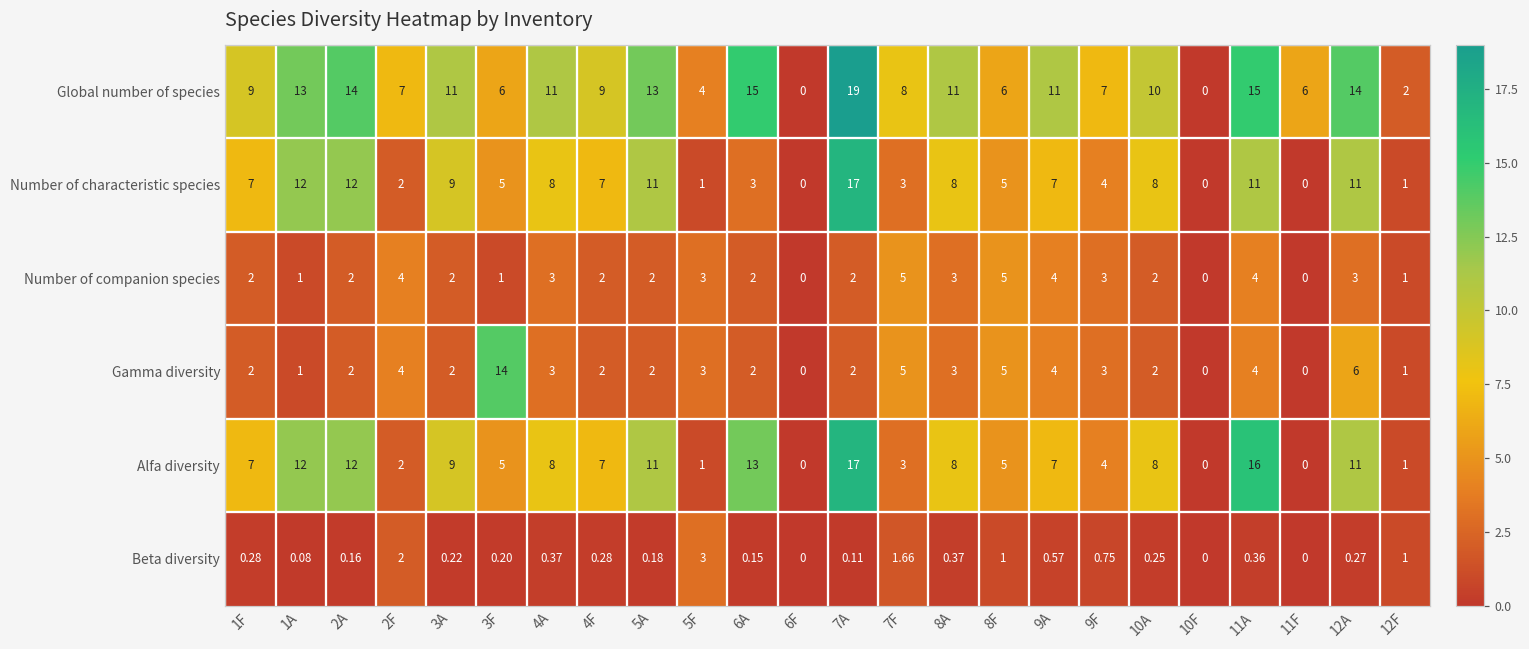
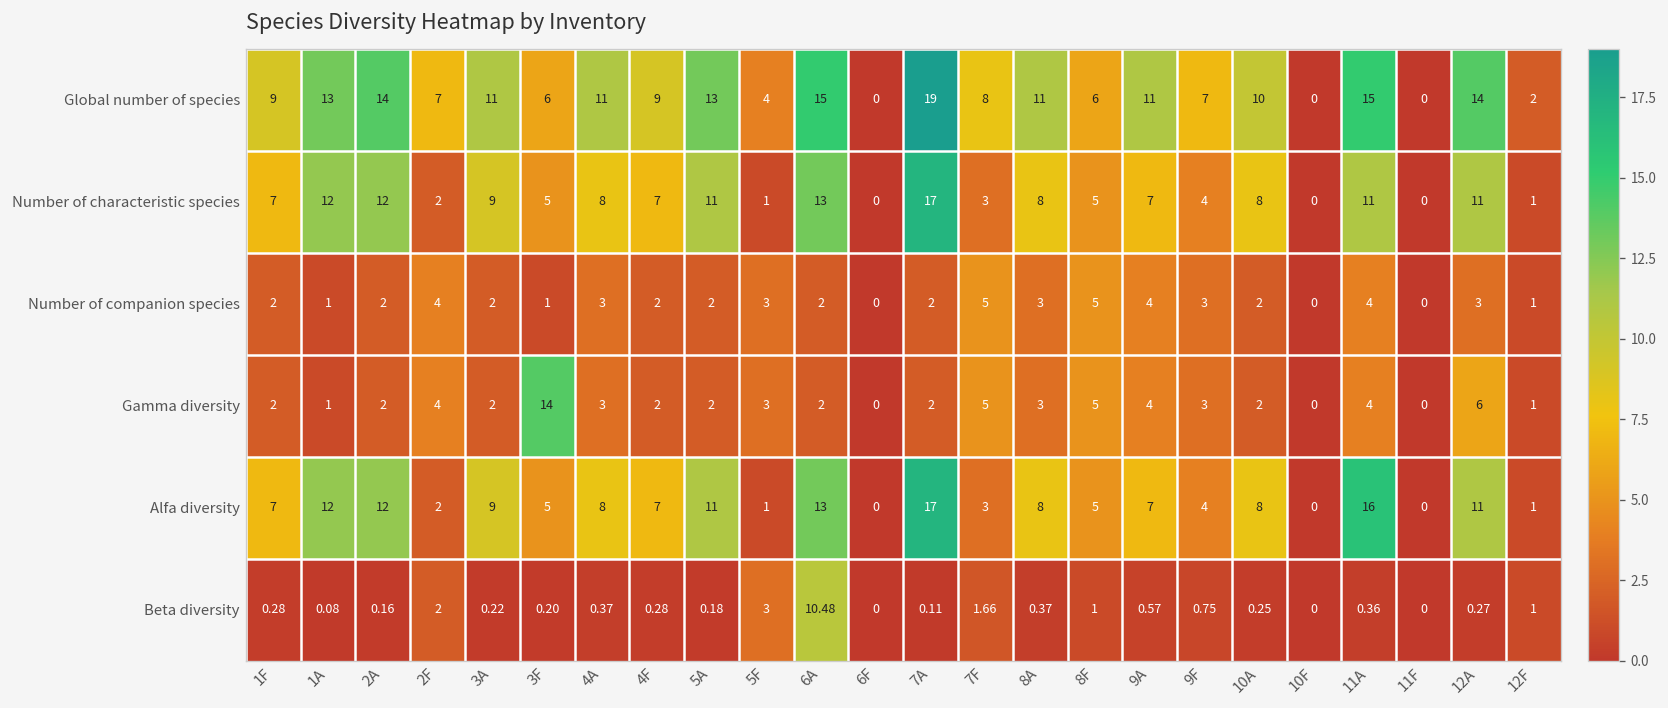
Global number of species, 11F: 6 -> 0
Number of characteristic species, 6A: 3 -> 13
Beta diversity, 6A: 0.15 -> 10.48
